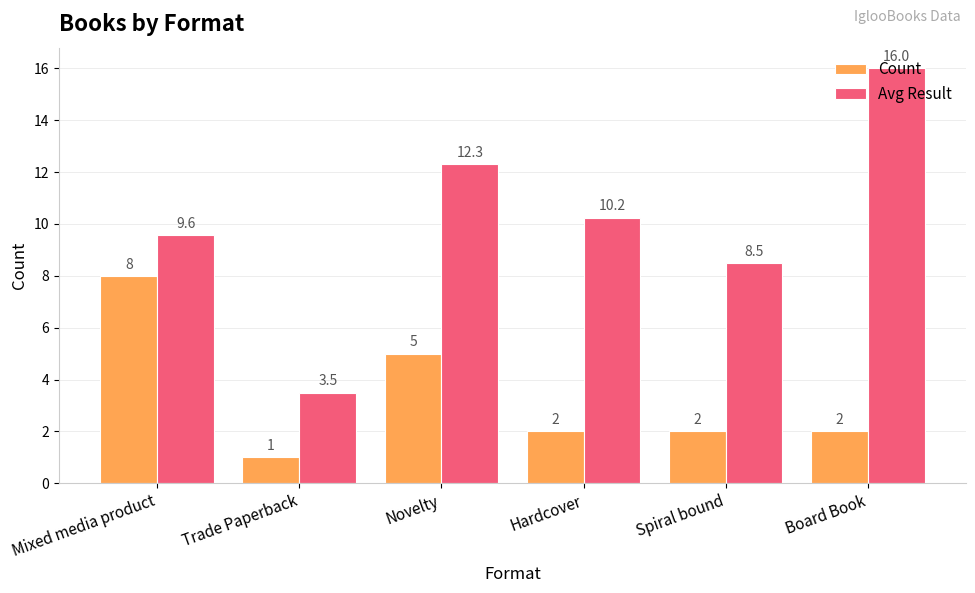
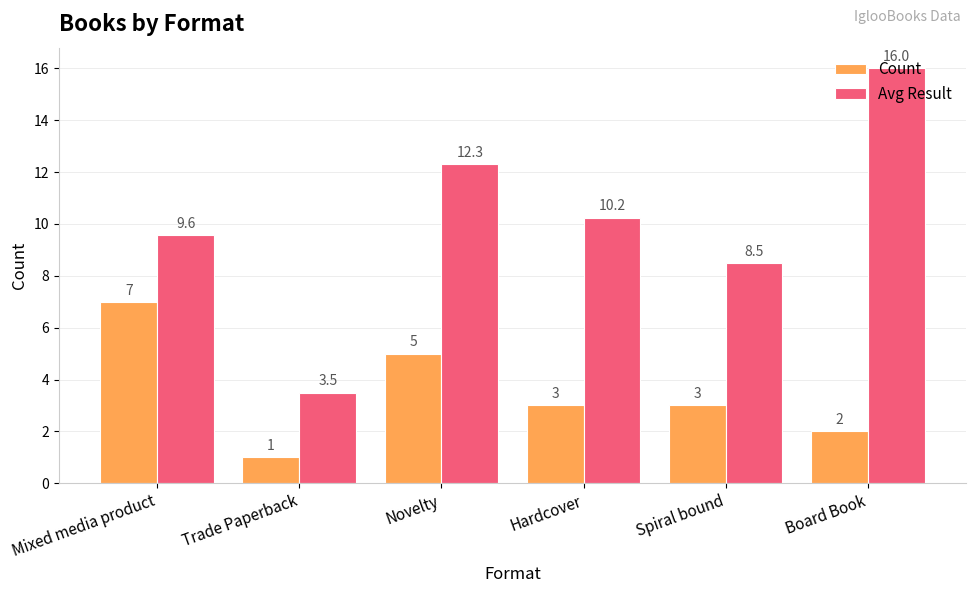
Count, Mixed media product: 8 -> 7
Count, Hardcover: 2 -> 3
Count, Spiral bound: 2 -> 3
